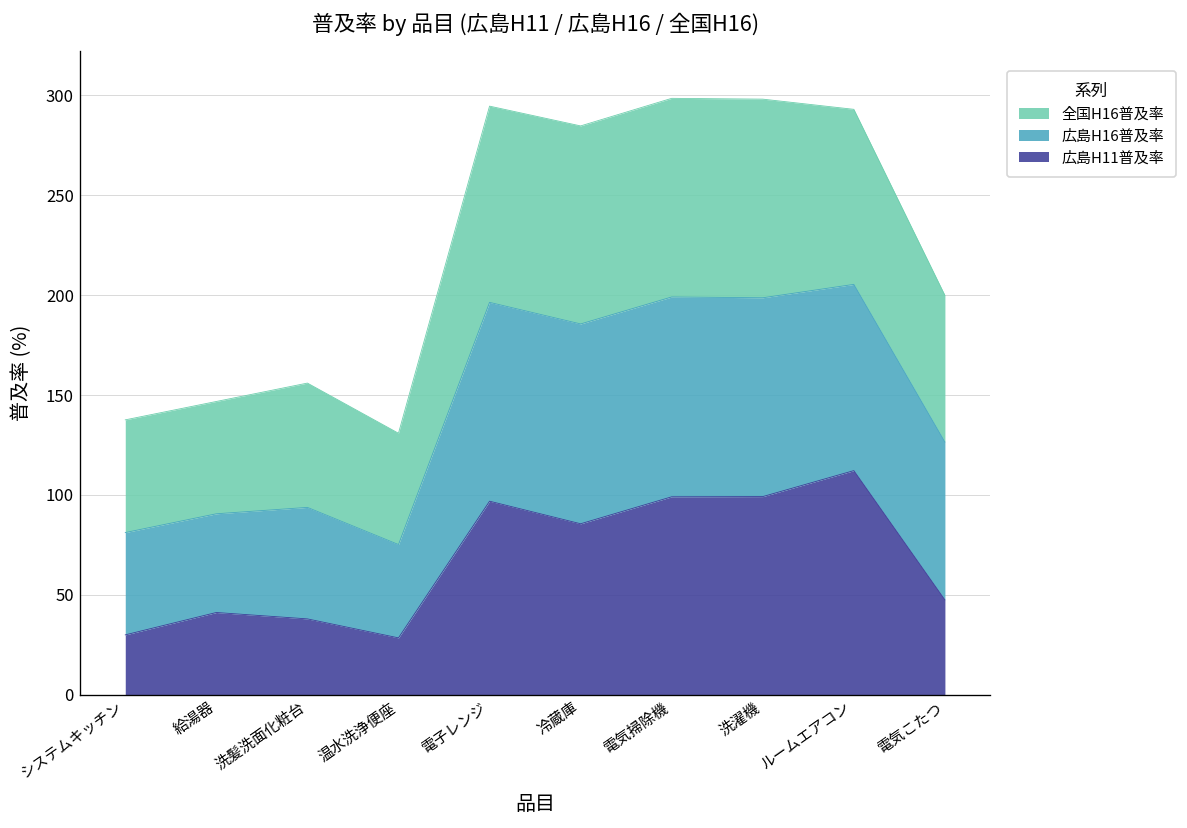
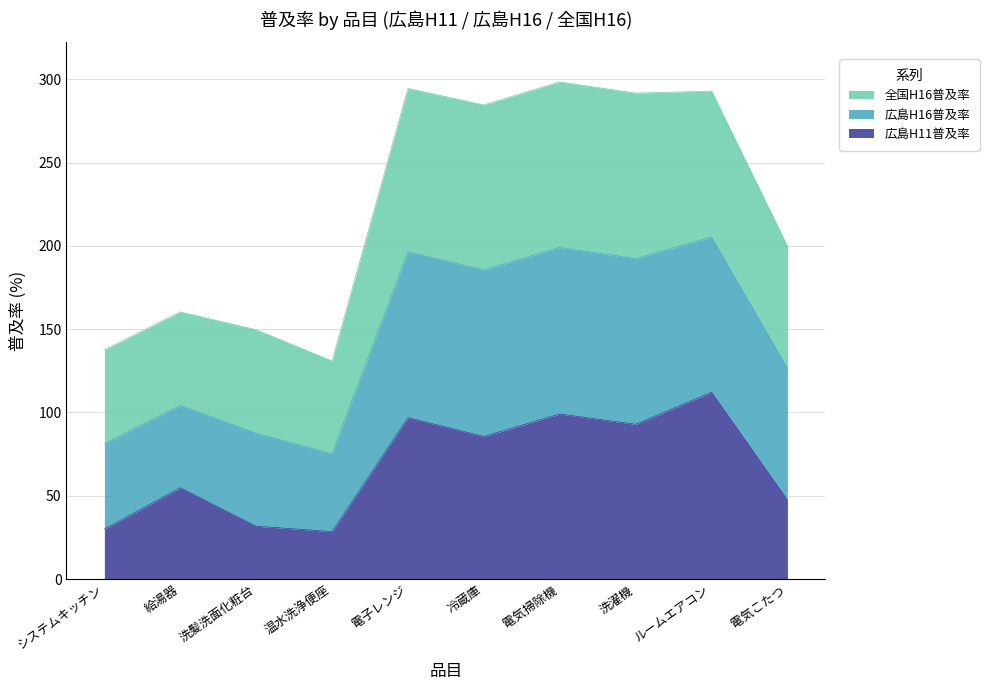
広島H11普及率, 給湯器: 41 -> 55
広島H11普及率, 洗髪洗面化粧台: 38 -> 32
広島H11普及率, 洗濯機: 99 -> 93
